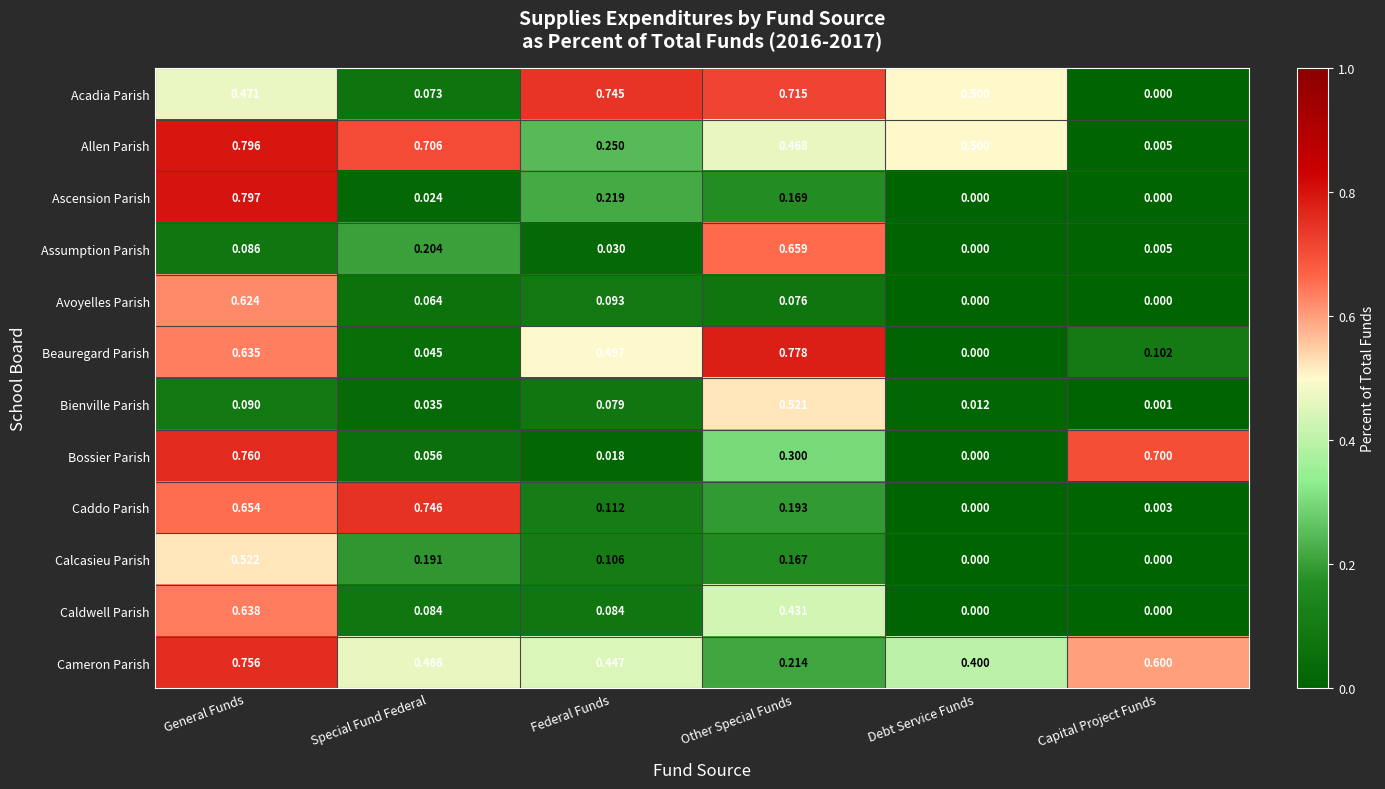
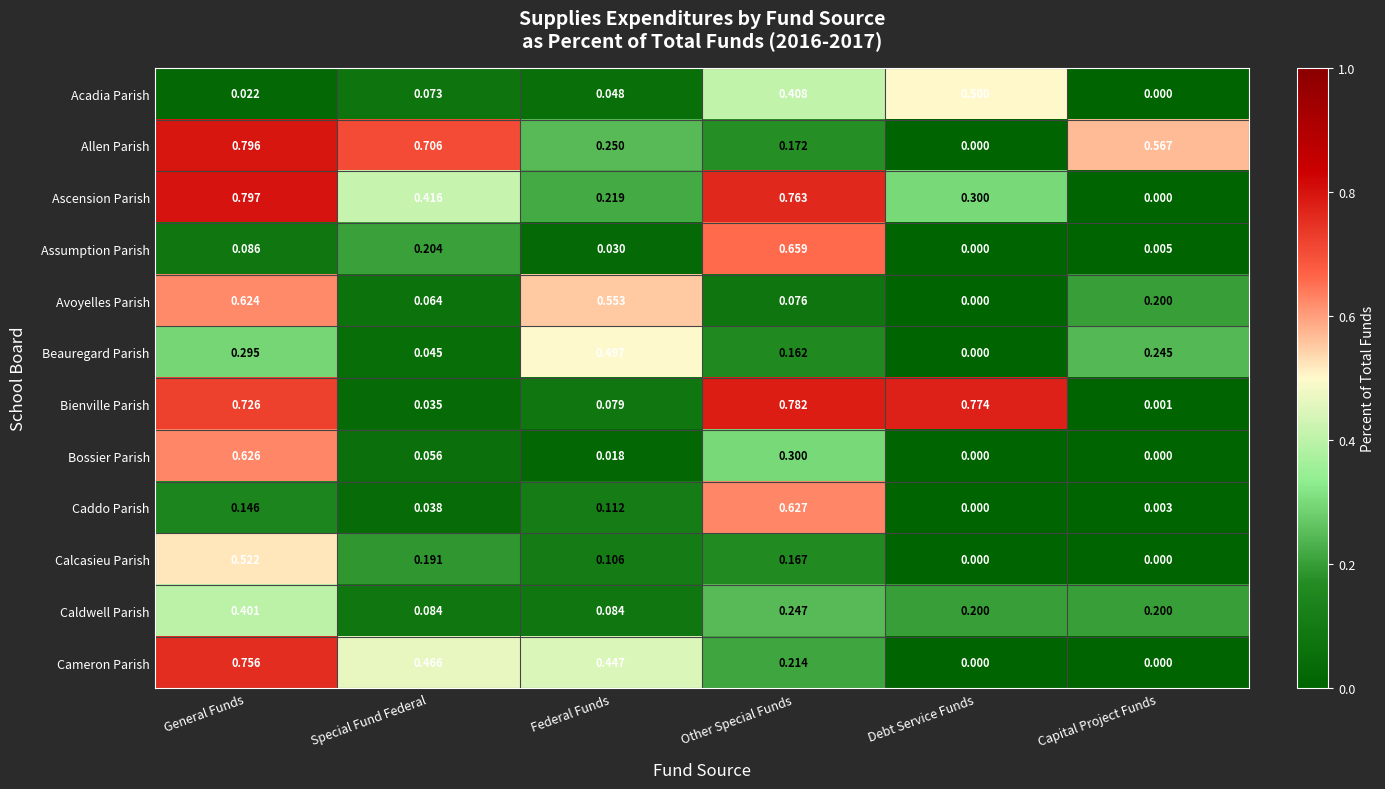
Acadia Parish, General Funds: 0.471 -> 0.022
Acadia Parish, Federal Funds: 0.745 -> 0.048
Acadia Parish, Other Special Funds: 0.715 -> 0.408
Allen Parish, Other Special Funds: 0.468 -> 0.172
Allen Parish, Debt Service Funds: 0.500 -> 0.000
Allen Parish, Capital Project Funds: 0.005 -> 0.567
Ascension Parish, Special Fund Federal: 0.024 -> 0.416
Ascension Parish, Other Special Funds: 0.169 -> 0.763
Ascension Parish, Debt Service Funds: 0.000 -> 0.300
Avoyelles Parish, Federal Funds: 0.093 -> 0.553
Avoyelles Parish, Capital Project Funds: 0.000 -> 0.200
Beauregard Parish, General Funds: 0.635 -> 0.295
Beauregard Parish, Other Special Funds: 0.778 -> 0.162
Beauregard Parish, Capital Project Funds: 0.102 -> 0.245
Bienville Parish, General Funds: 0.090 -> 0.726
Bienville Parish, Other Special Funds: 0.521 -> 0.782
Bienville Parish, Debt Service Funds: 0.012 -> 0.774
Bossier Parish, General Funds: 0.760 -> 0.626
Bossier Parish, Capital Project Funds: 0.700 -> 0.000
Caddo Parish, General Funds: 0.654 -> 0.146
Caddo Parish, Special Fund Federal: 0.746 -> 0.038
Caddo Parish, Other Special Funds: 0.193 -> 0.627
Caldwell Parish, General Funds: 0.638 -> 0.401
Caldwell Parish, Other Special Funds: 0.431 -> 0.247
Caldwell Parish, Debt Service Funds: 0.000 -> 0.200
Caldwell Parish, Capital Project Funds: 0.000 -> 0.200
Cameron Parish, Debt Service Funds: 0.400 -> 0.000
Cameron Parish, Capital Project Funds: 0.600 -> 0.000
